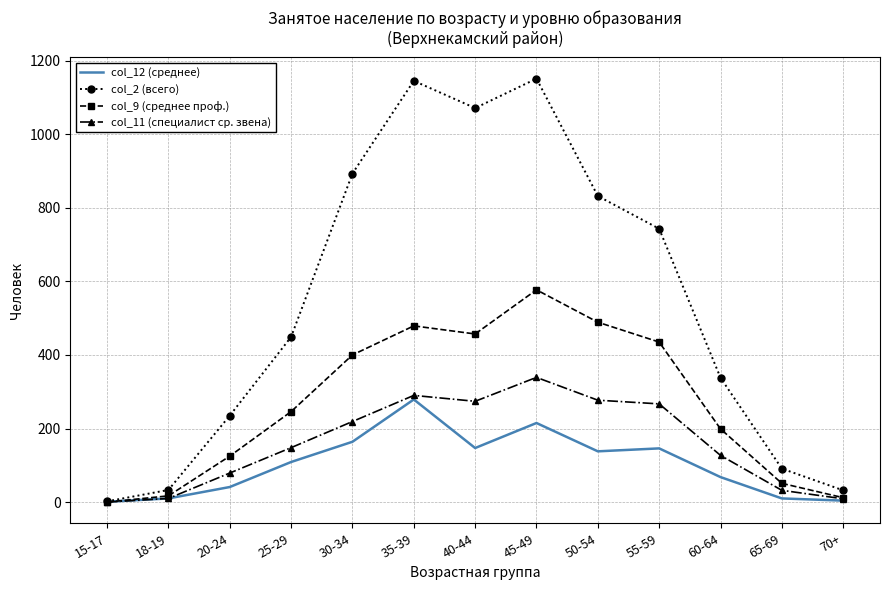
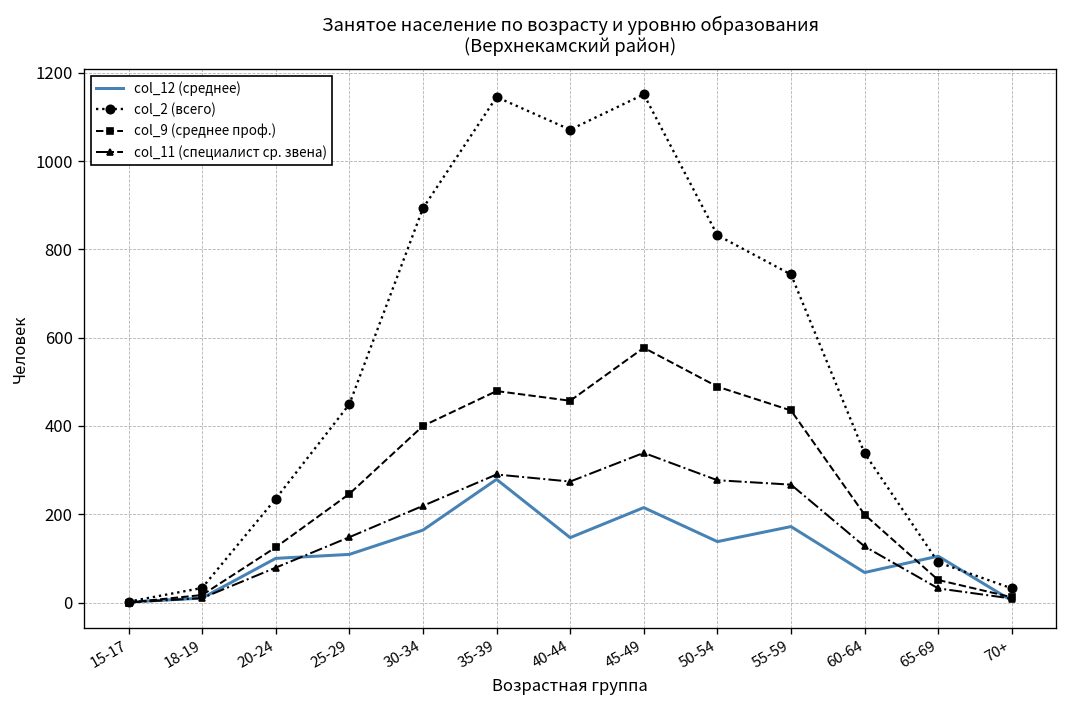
col_12 (среднее), 20-24: 40 -> 100
col_12 (среднее), 55-59: 150 -> 170
col_12 (среднее), 65-69: 10 -> 110
